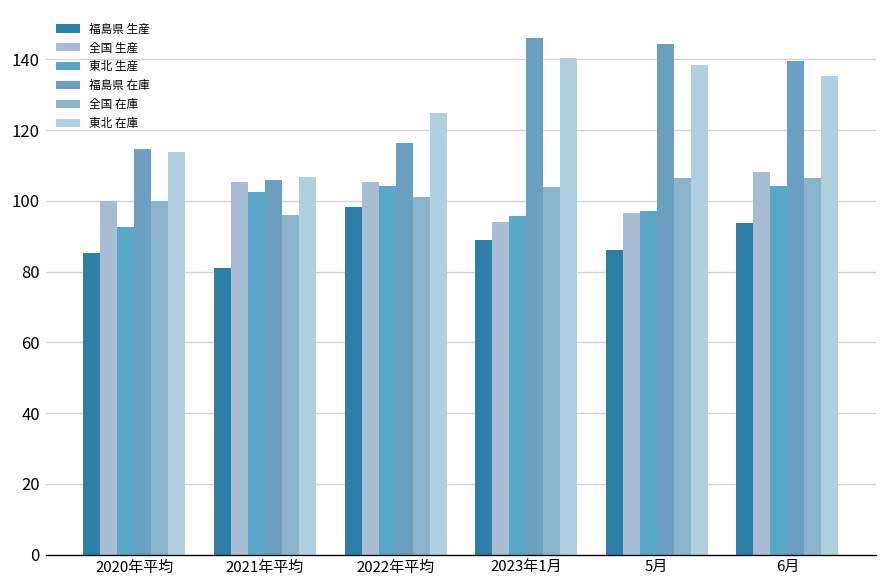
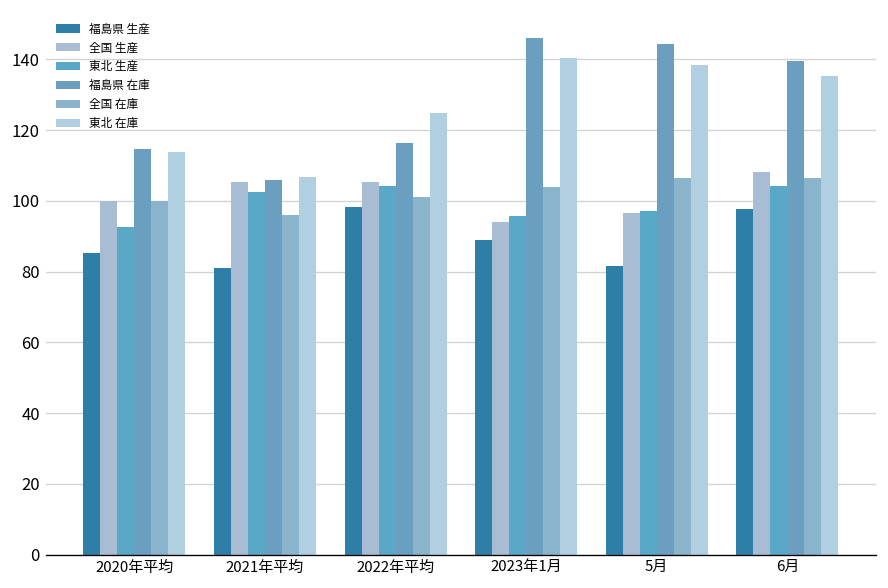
福島県 生産, 5月: 86 -> 82
福島県 生産, 6月: 94 -> 98
